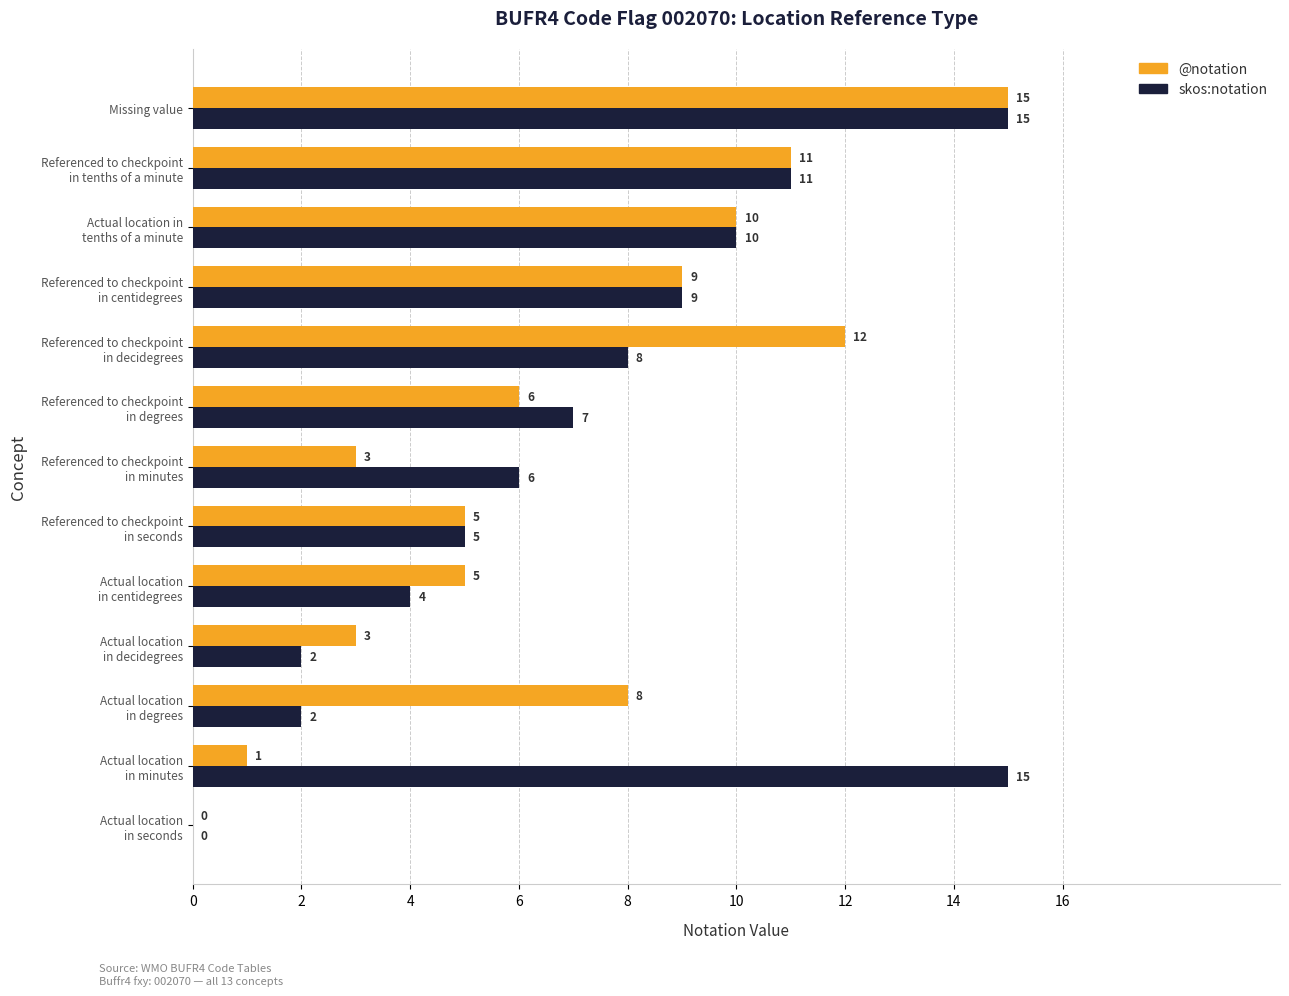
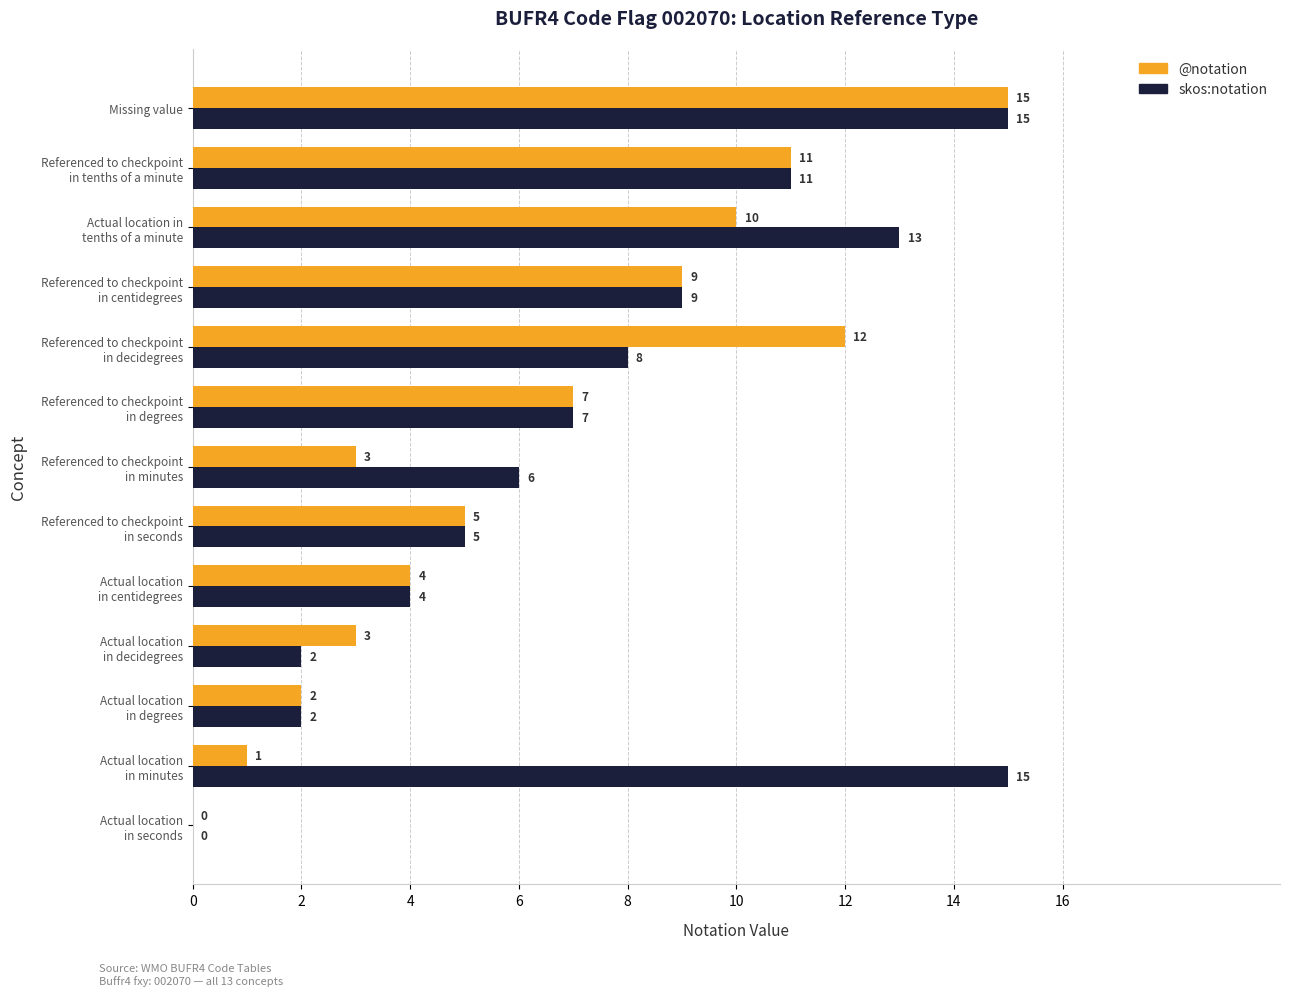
skos:notation, Actual location in tenths of a minute: 10 -> 13
@notation, Referenced to checkpoint in degrees: 6 -> 7
@notation, Actual location in centidegrees: 5 -> 4
@notation, Actual location in degrees: 8 -> 2
